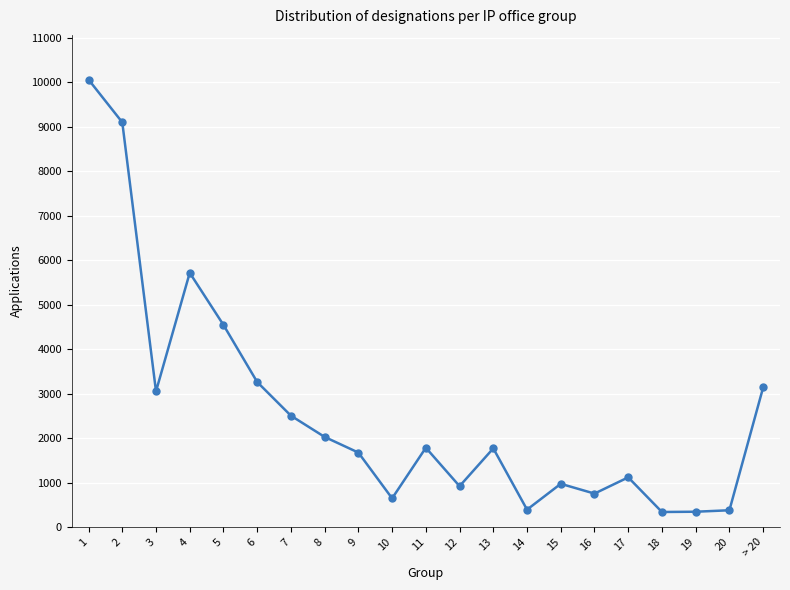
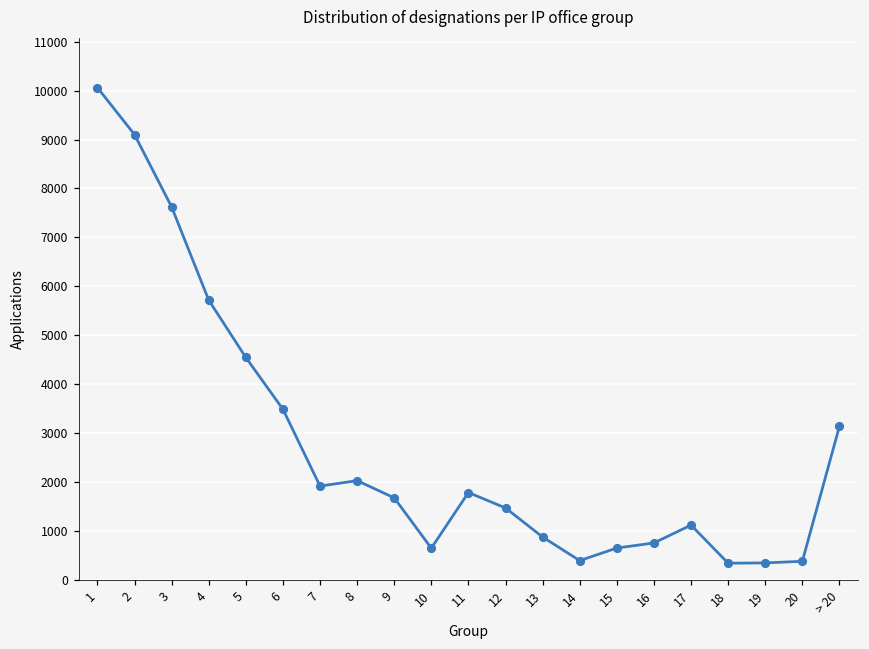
3: 3100 -> 7600
6: 3300 -> 3500
7: 2500 -> 1900
12: 900 -> 1500
13: 1800 -> 900
15: 1000 -> 600
